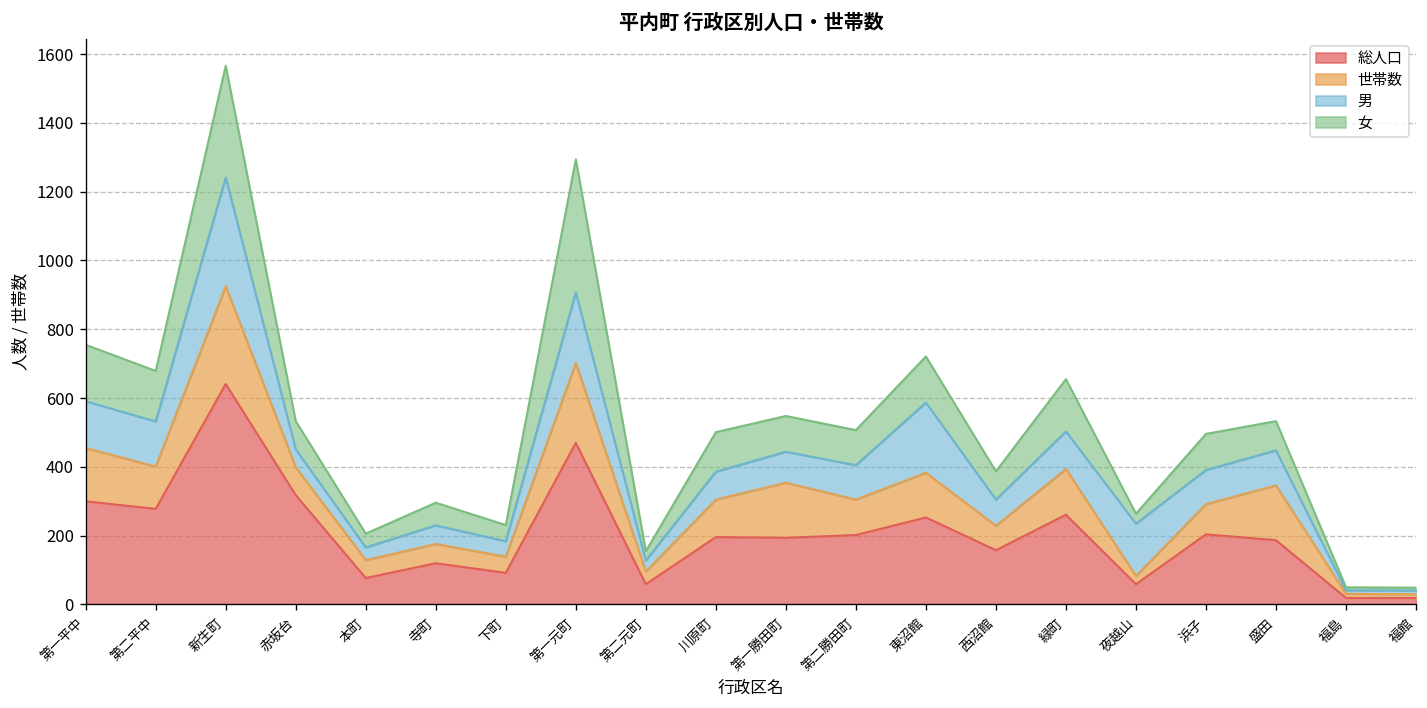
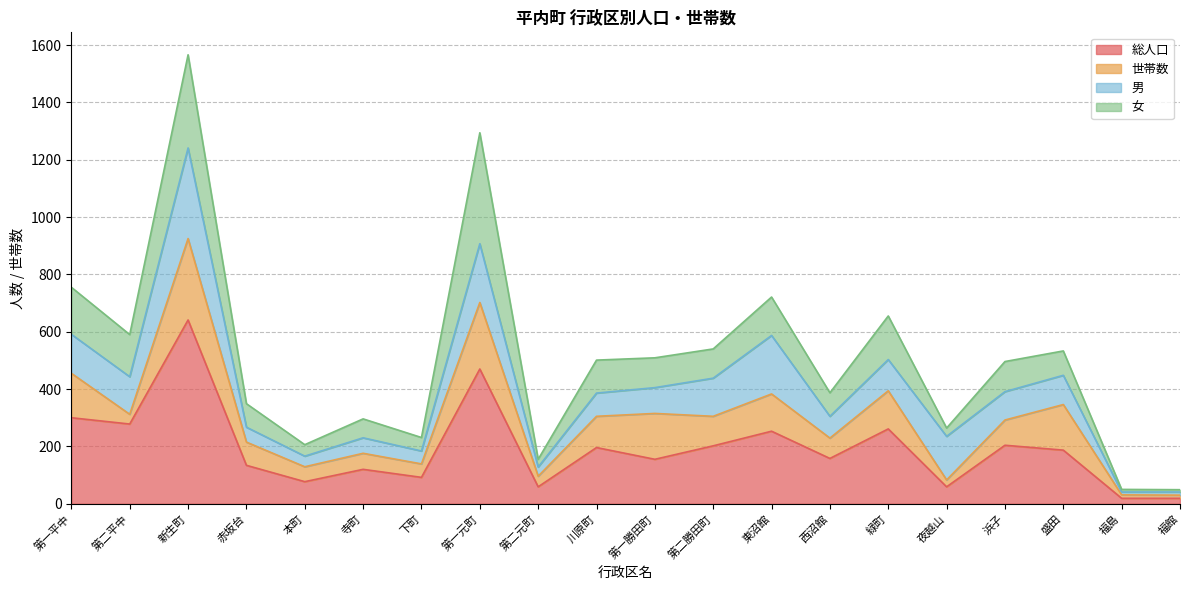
世帯数, 第二平中: 120 -> 30
総人口, 赤坂台: 320 -> 130
総人口, 第一勝田町: 190 -> 160
男, 第二勝田町: 100 -> 130
